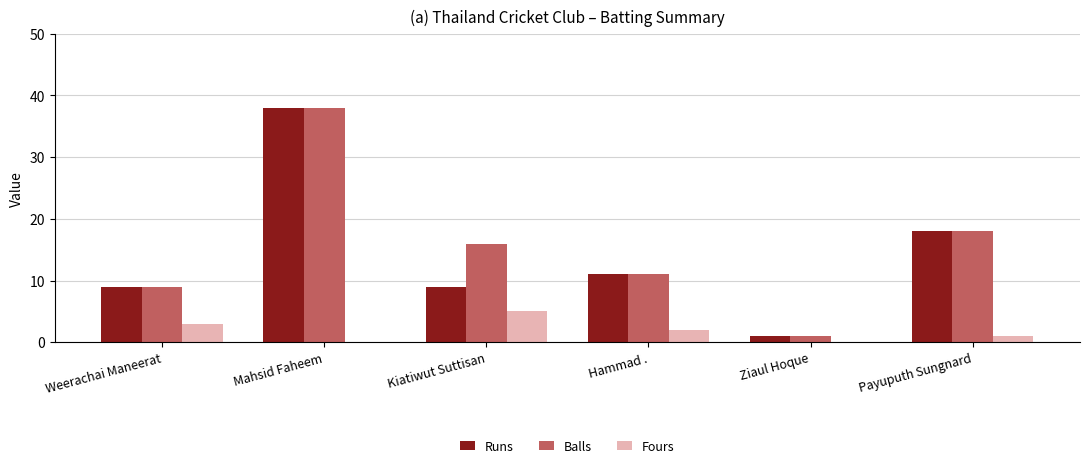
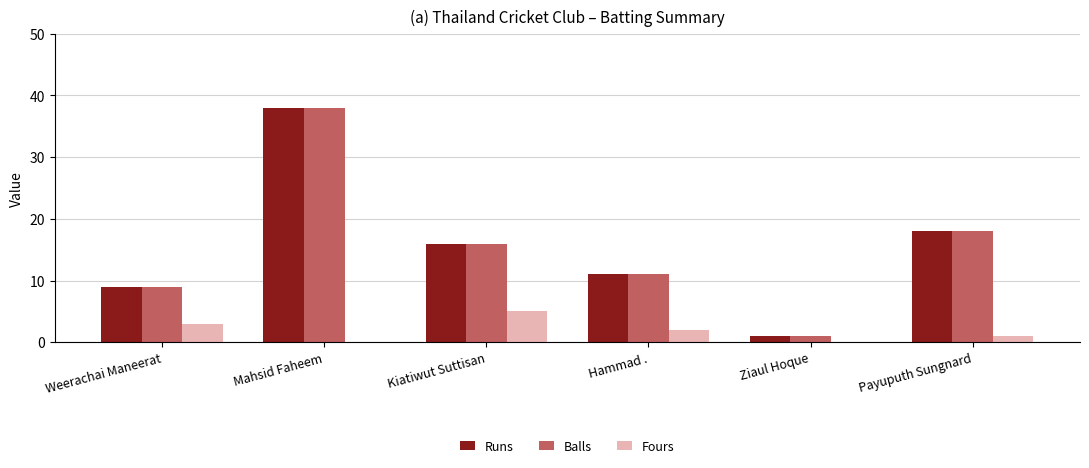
Runs, Kiatiwut Suttisan: 9 -> 16
